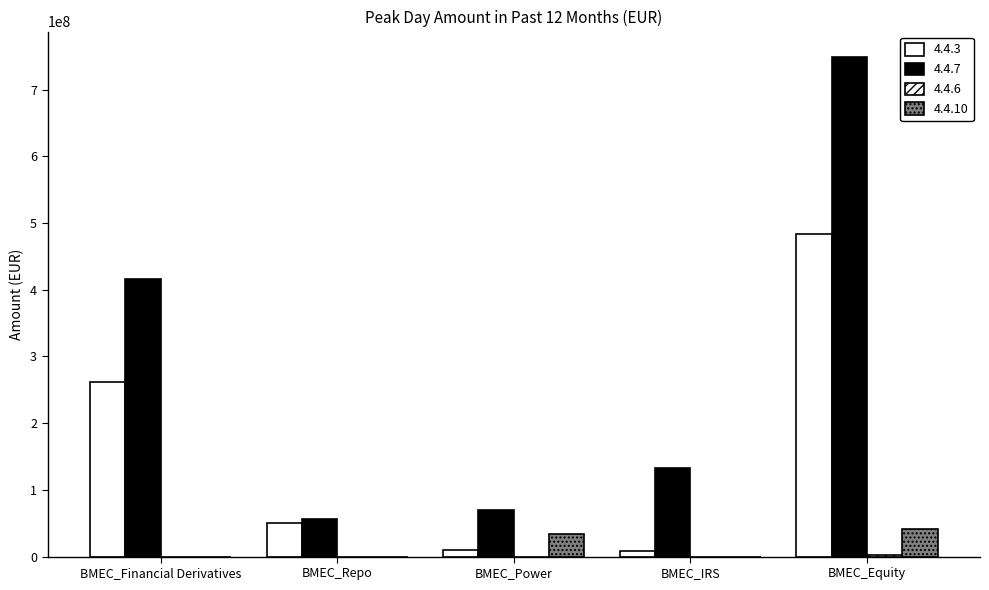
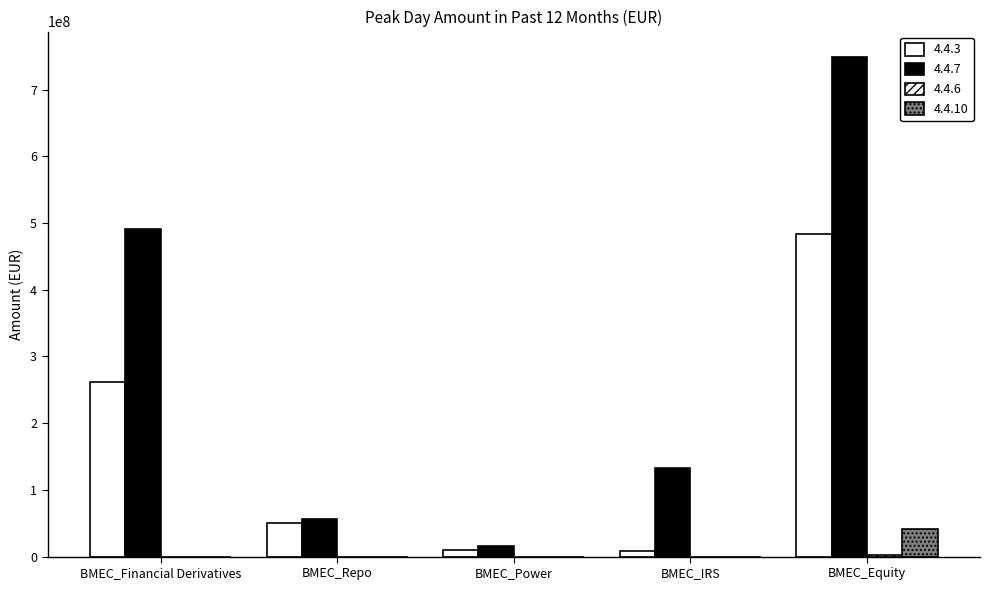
4.4.7, BMEC_Financial Derivatives: 420000000 -> 490000000
4.4.7, BMEC_Power: 70000000 -> 20000000
4.4.10, BMEC_Power: 30000000 -> 0
